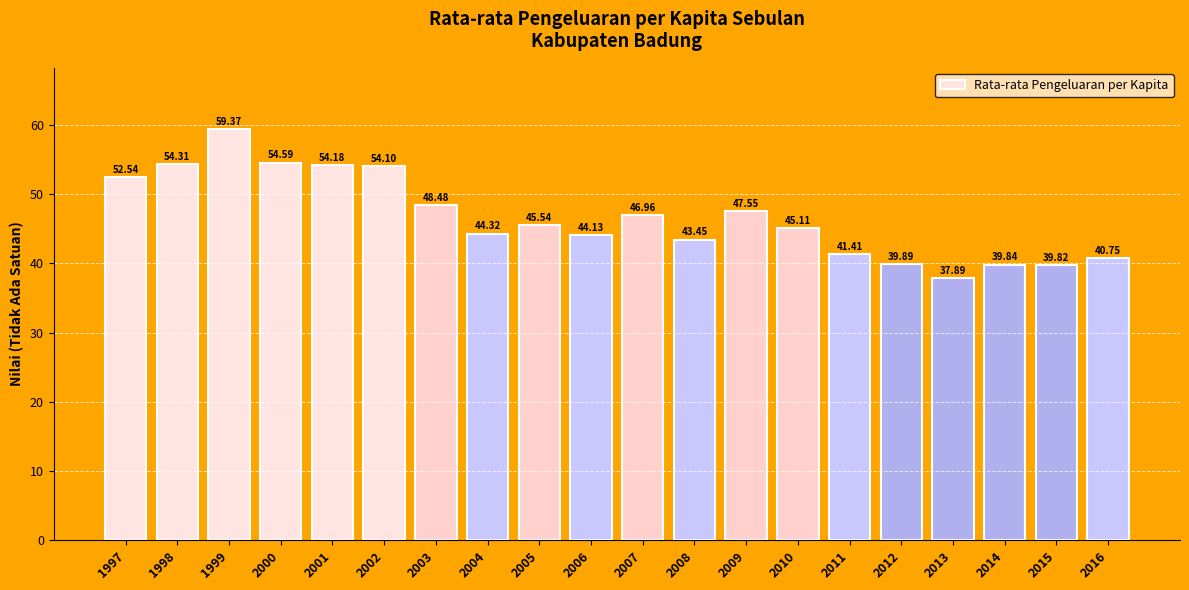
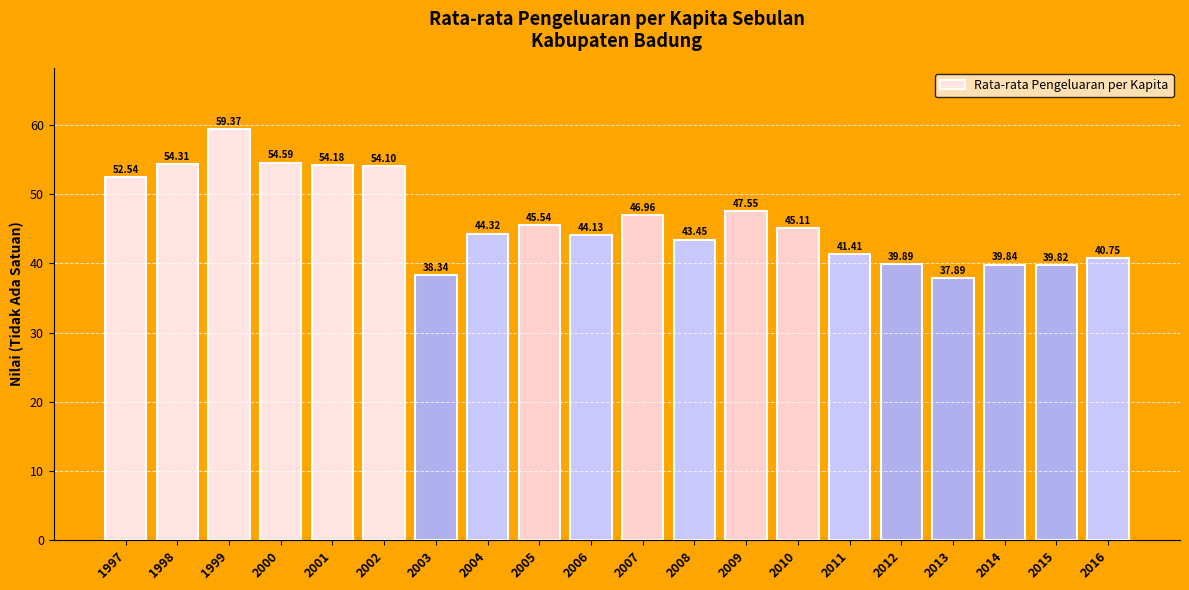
2003: 48.48 -> 38.34
